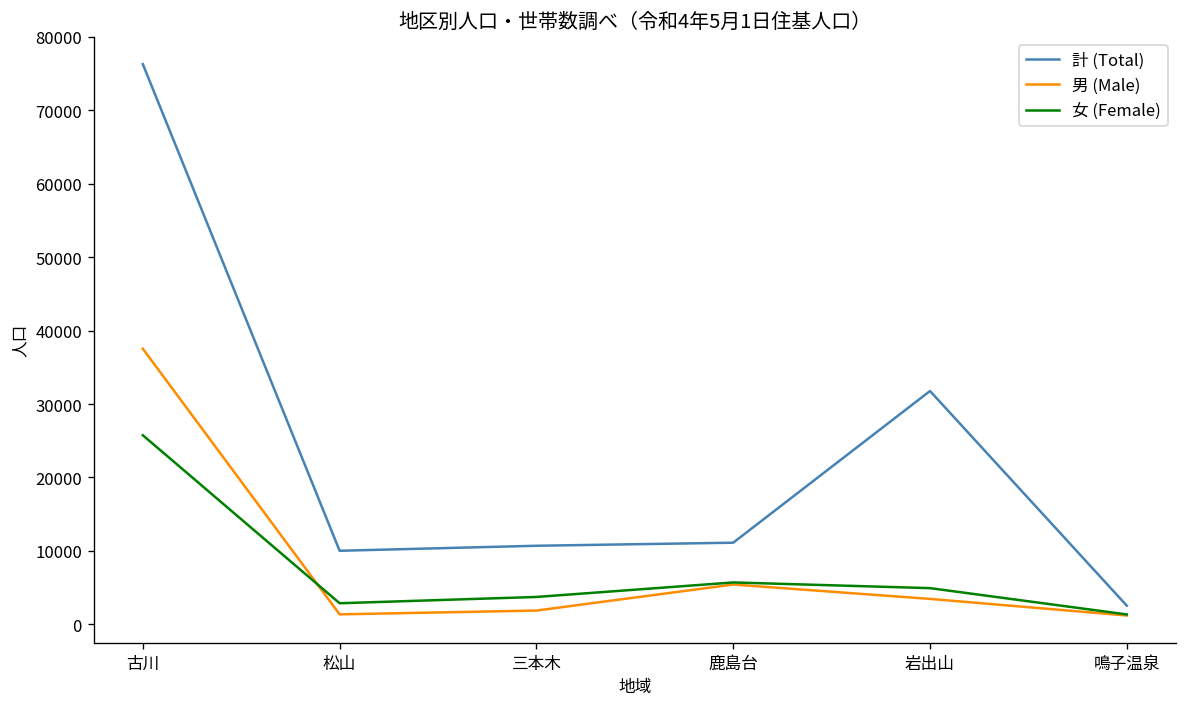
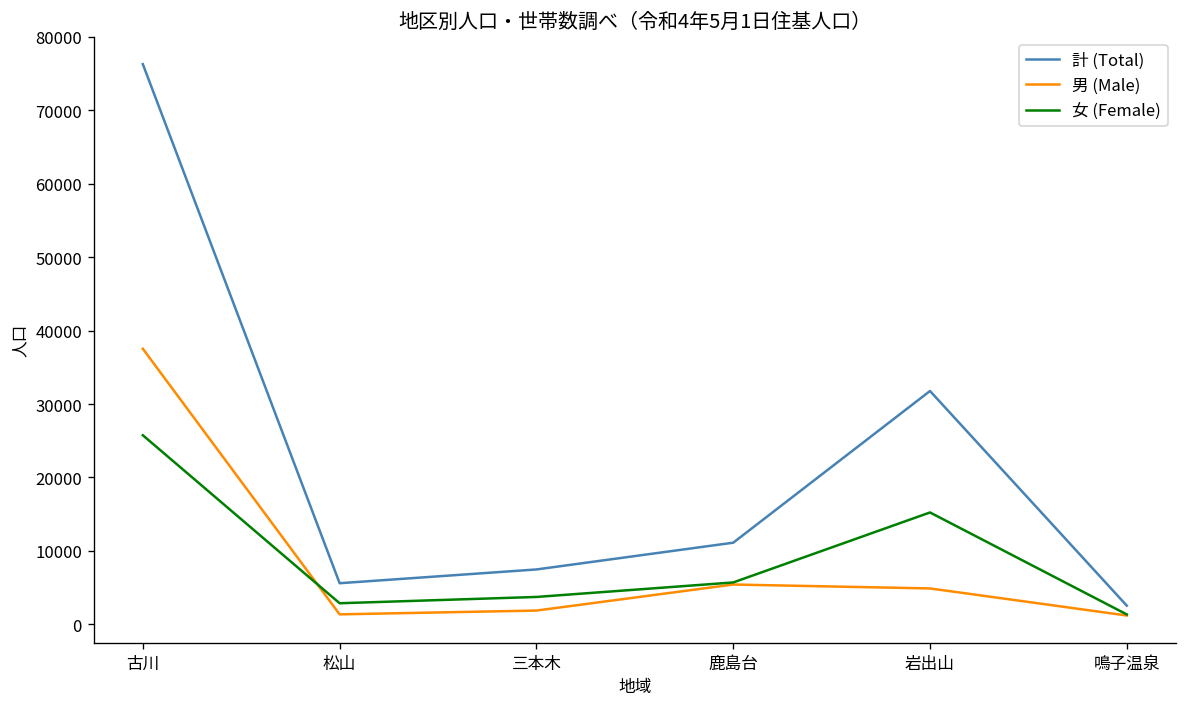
計 (Total), 松山: 10000 -> 6000
計 (Total), 三本木: 11000 -> 7000
男 (Male), 岩出山: 3000 -> 5000
女 (Female), 岩出山: 5000 -> 15000
